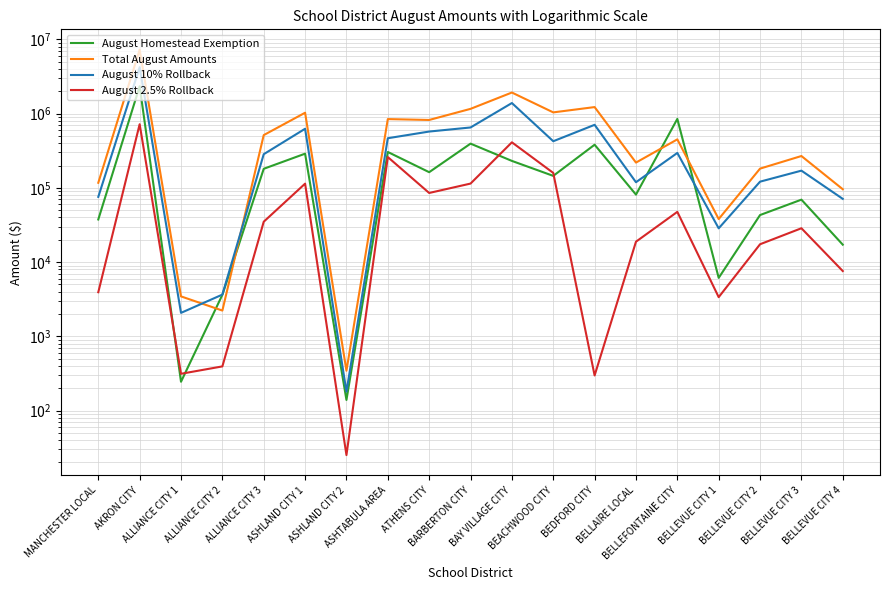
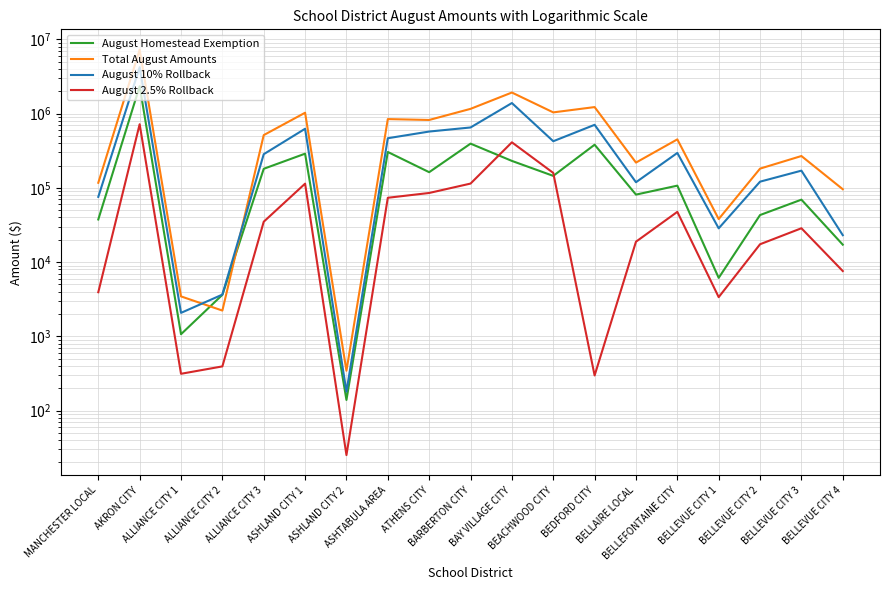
August Homestead Exemption, ALLIANCE CITY 1: 240 -> 1100
August 2.5% Rollback, ASHTABULA AREA: 260000 -> 70000
August Homestead Exemption, BELLEFONTAINE CITY: 800000 -> 110000
August 10% Rollback, BELLEVUE CITY 4: 70000 -> 23000
